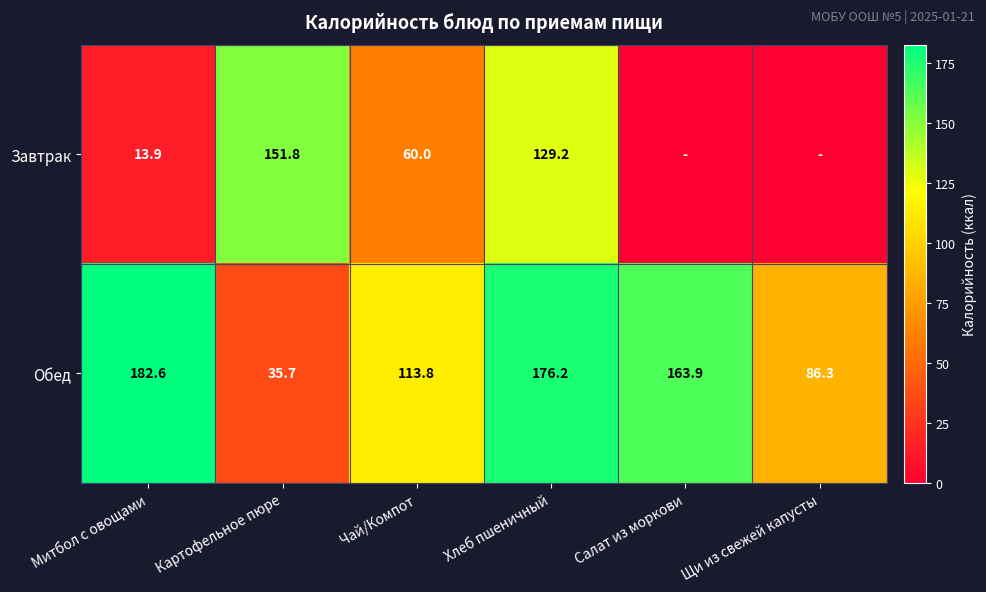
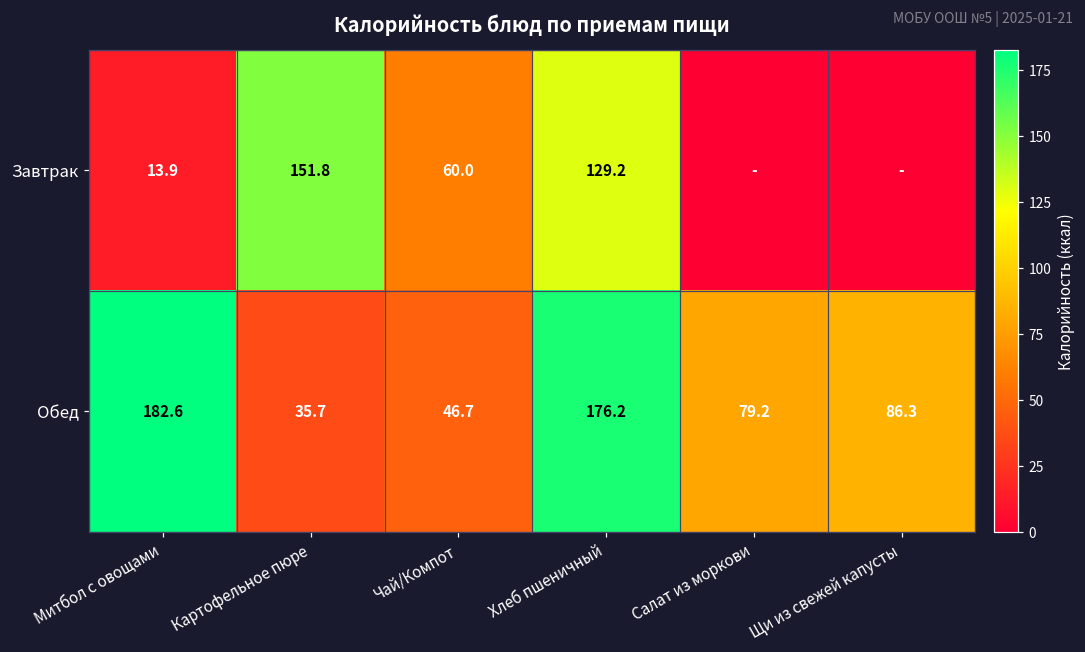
Обед, Чай/Компот: 113.8 -> 46.7
Обед, Салат из моркови: 163.9 -> 79.2
